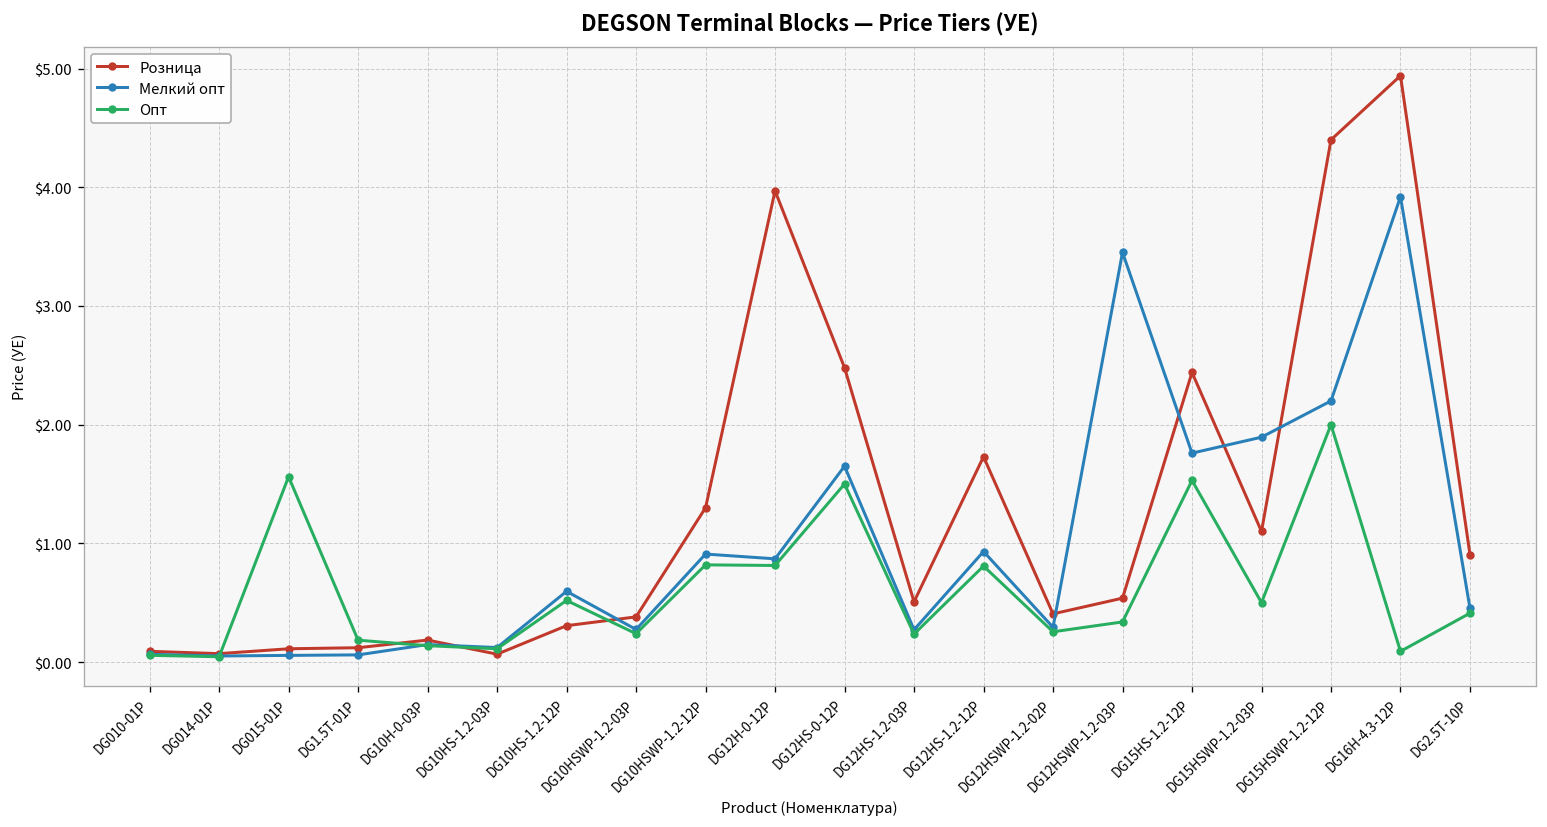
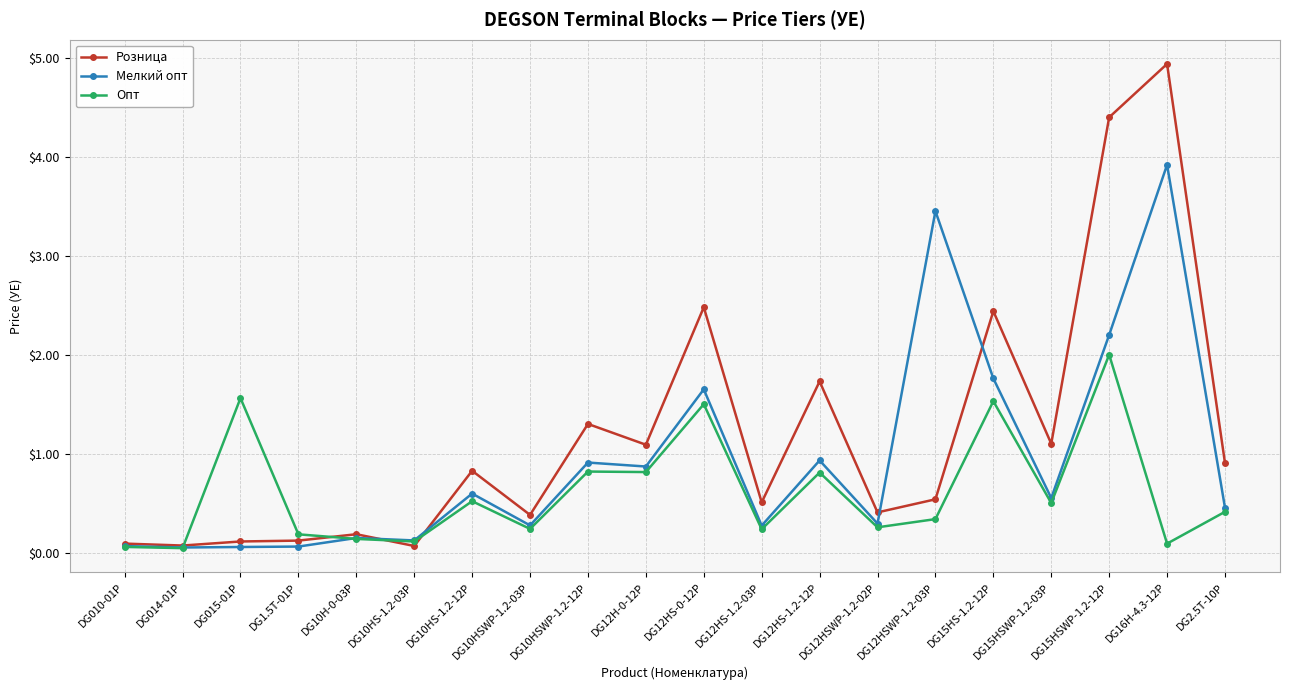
Розница, DG10HS-1.2-12P: $0.3 -> $0.8
Розница, DG12H-0-12P: $4.0 -> $1.1
Мелкий опт, DG15HSWP-1.2-03P: $1.9 -> $0.6
